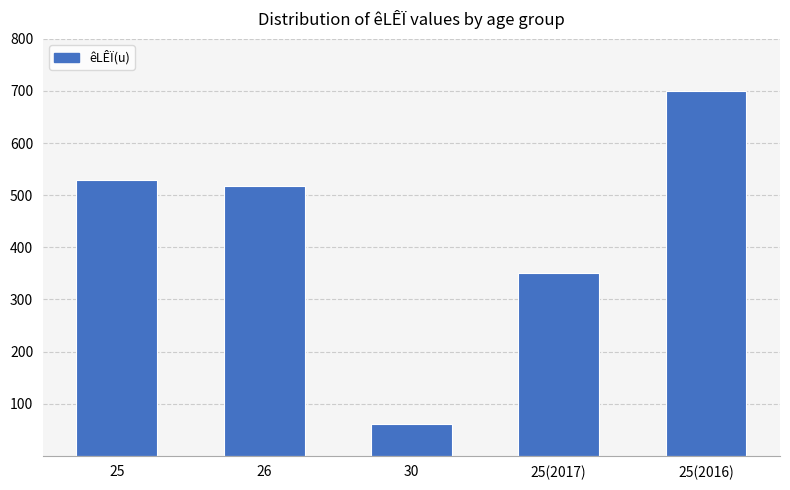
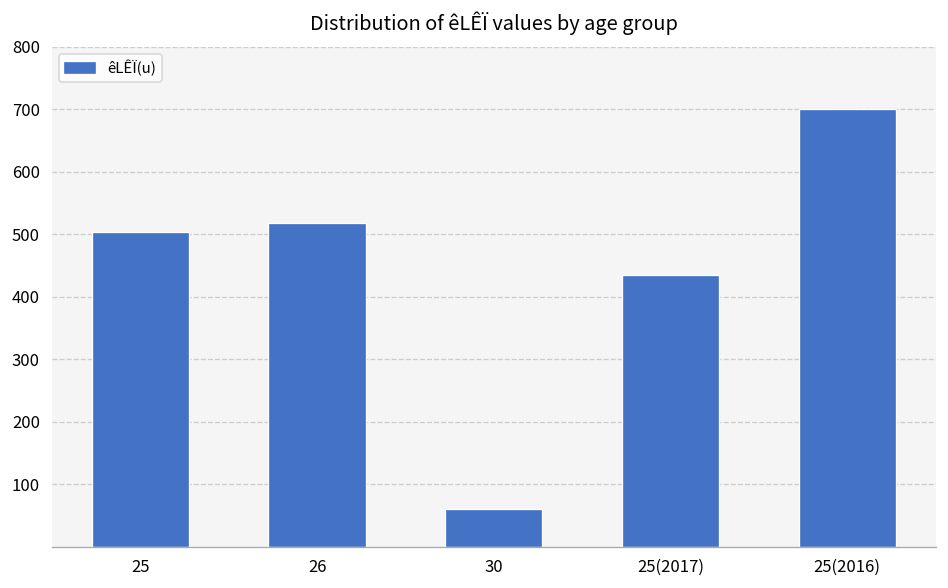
25: 530 -> 500
25(2017): 350 -> 440
